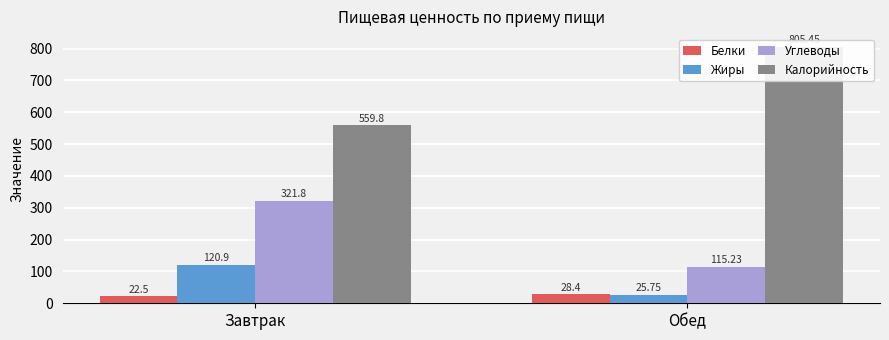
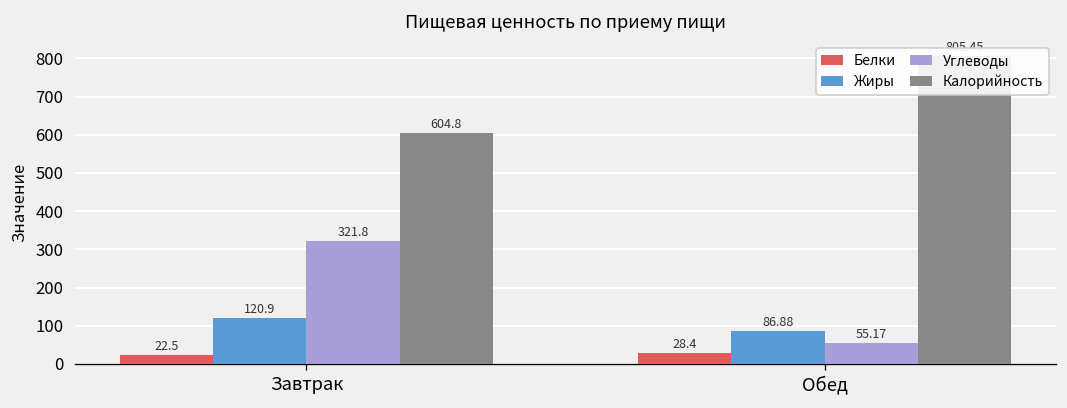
Калорийность, Завтрак: 559.8 -> 604.8
Жиры, Обед: 25.75 -> 86.88
Углеводы, Обед: 115.23 -> 55.17
